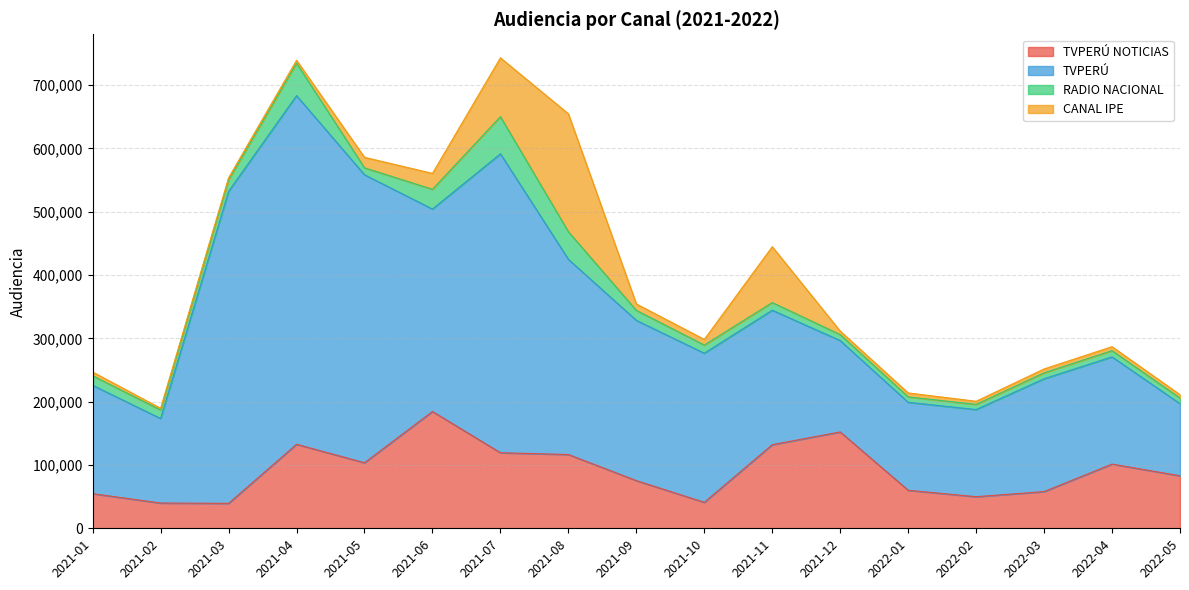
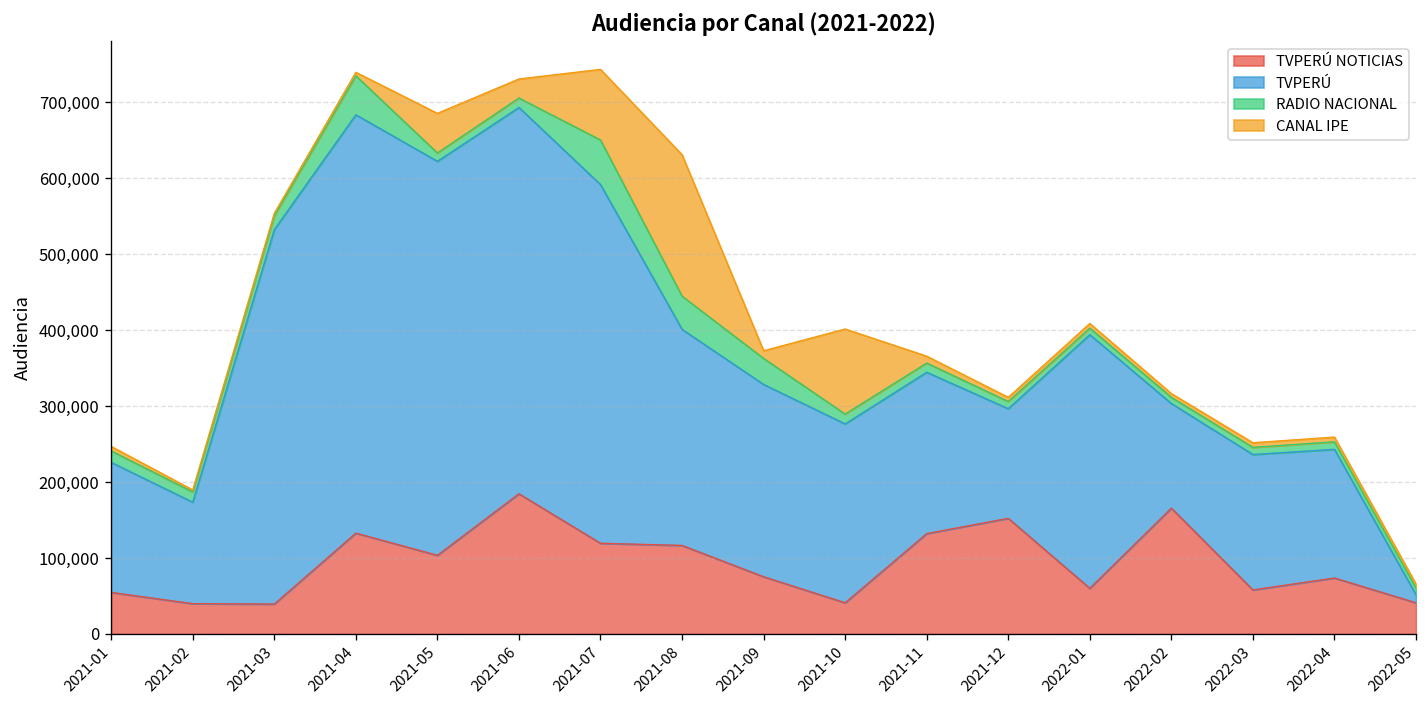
TVPERÚ, 2021-05: 450,000 -> 520,000
CANAL IPE, 2021-05: 20,000 -> 50,000
TVPERÚ, 2021-06: 320,000 -> 510,000
RADIO NACIONAL, 2021-06: 30,000 -> 10,000
TVPERÚ, 2021-08: 310,000 -> 280,000
RADIO NACIONAL, 2021-09: 20,000 -> 30,000
CANAL IPE, 2021-10: 10,000 -> 110,000
CANAL IPE, 2021-11: 90,000 -> 10,000
TVPERÚ, 2022-01: 140,000 -> 330,000
TVPERÚ NOTICIAS, 2022-02: 50,000 -> 170,000
TVPERÚ NOTICIAS, 2022-04: 100,000 -> 70,000
TVPERÚ NOTICIAS, 2022-05: 80,000 -> 40,000
TVPERÚ, 2022-05: 110,000 -> 10,000
